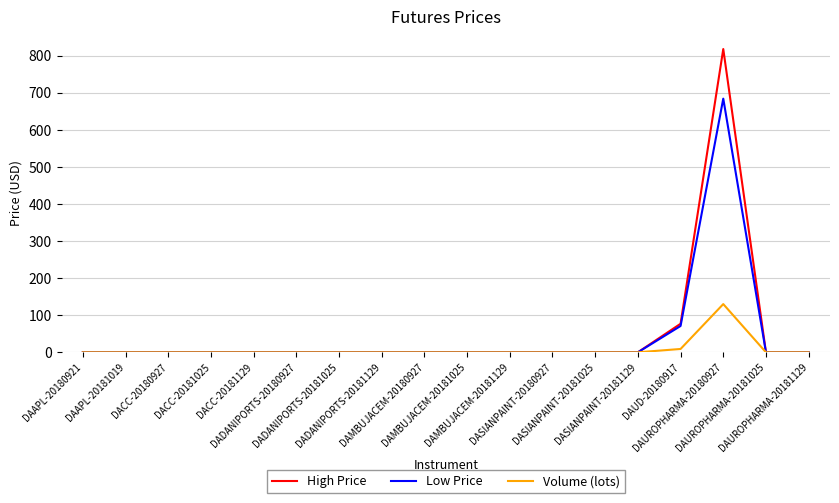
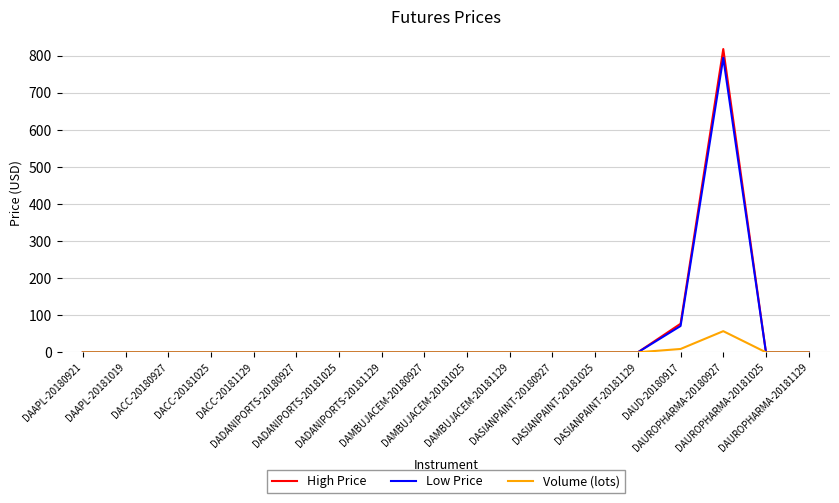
Low Price, DAUROPHARMA-20180927: 680 -> 790
Volume (lots), DAUROPHARMA-20180927: 130 -> 60
